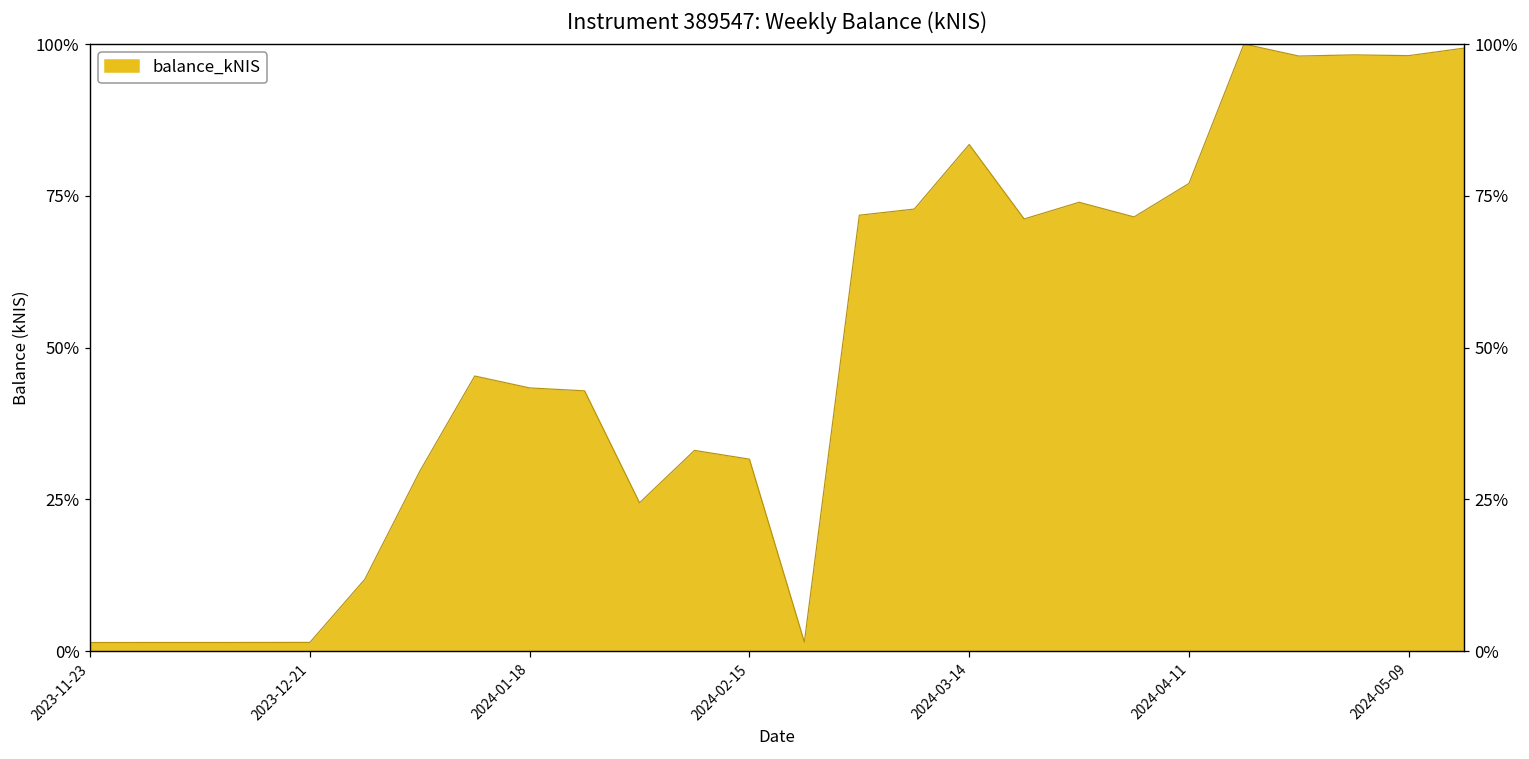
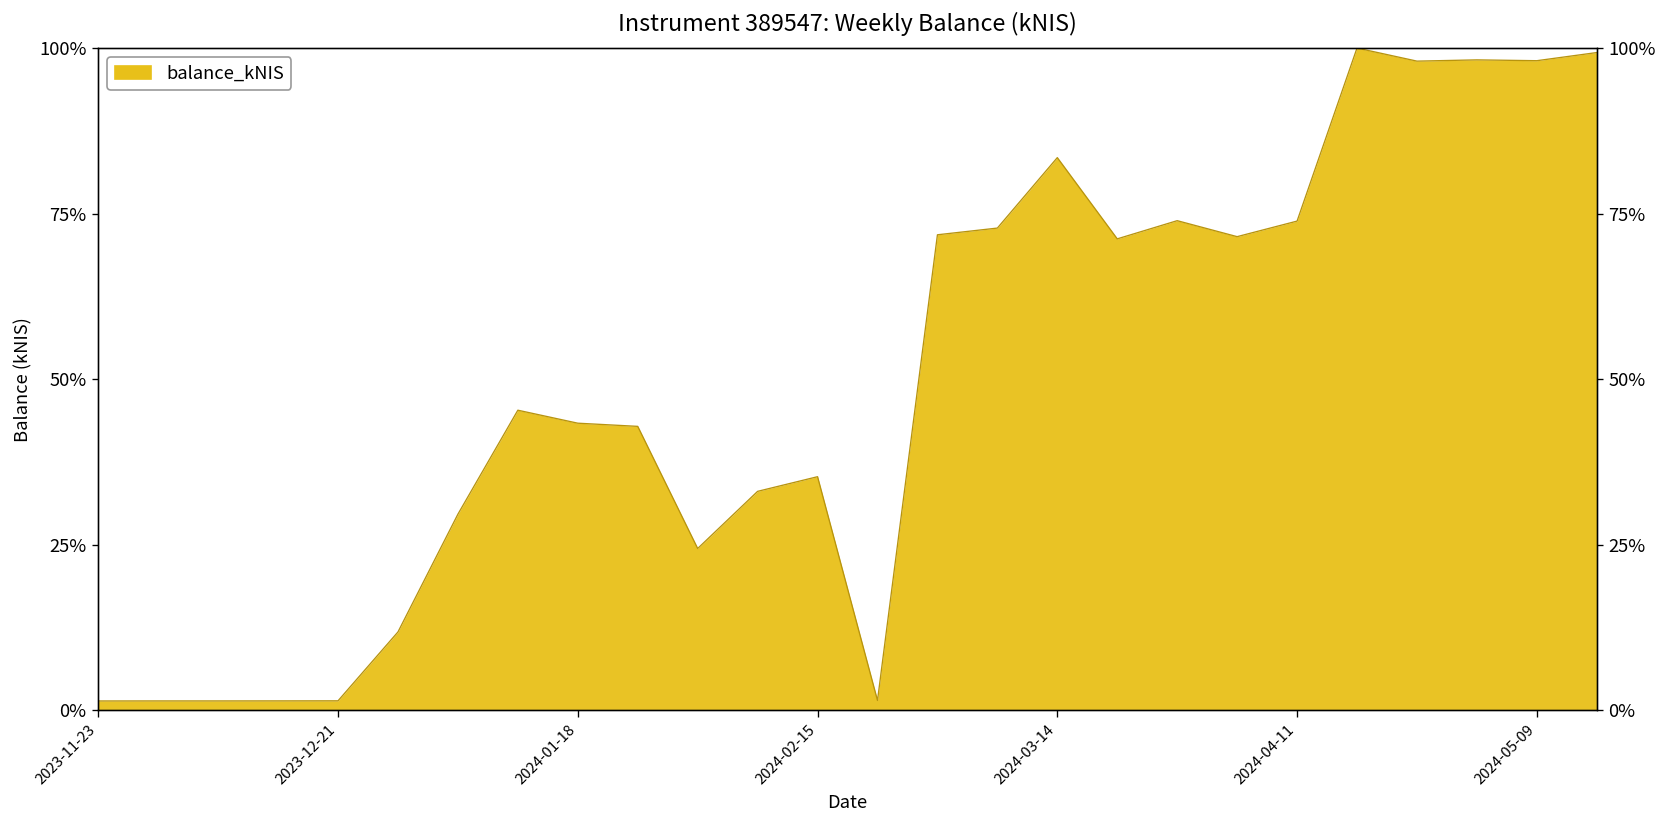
2024-02-15: 32% -> 35%
2024-04-11: 77% -> 74%
